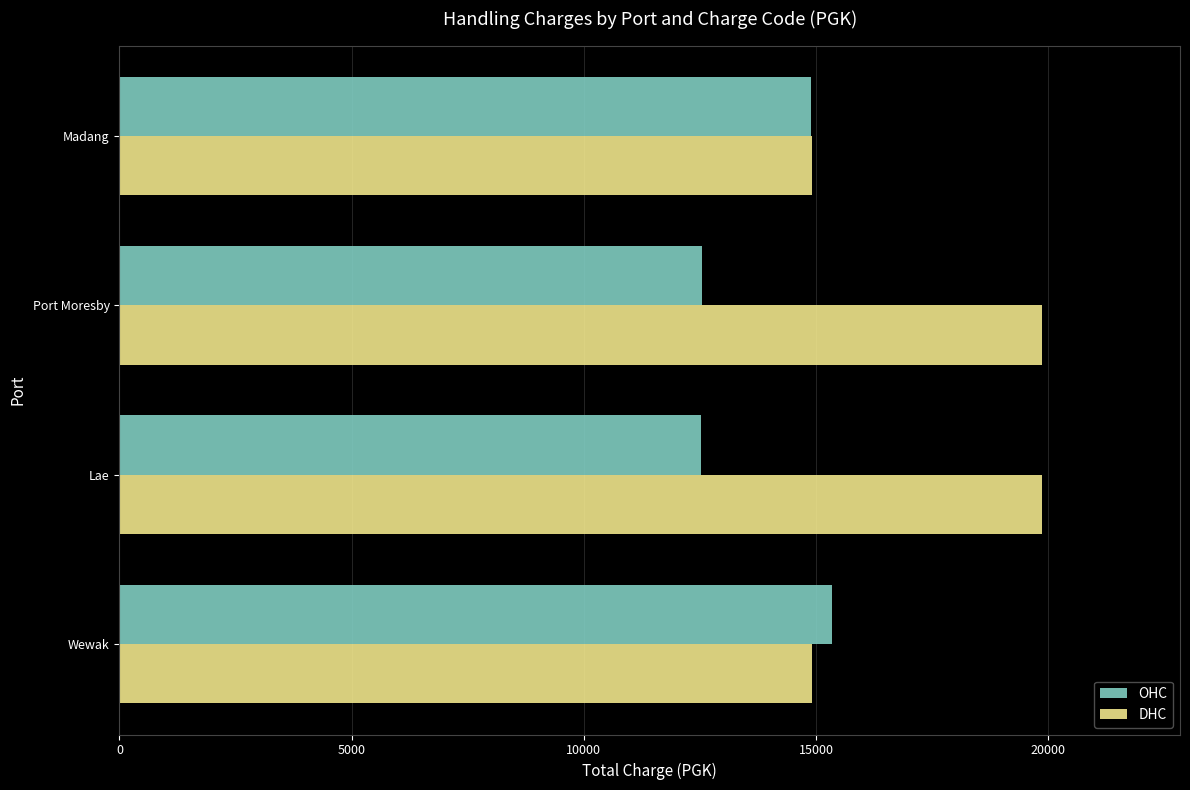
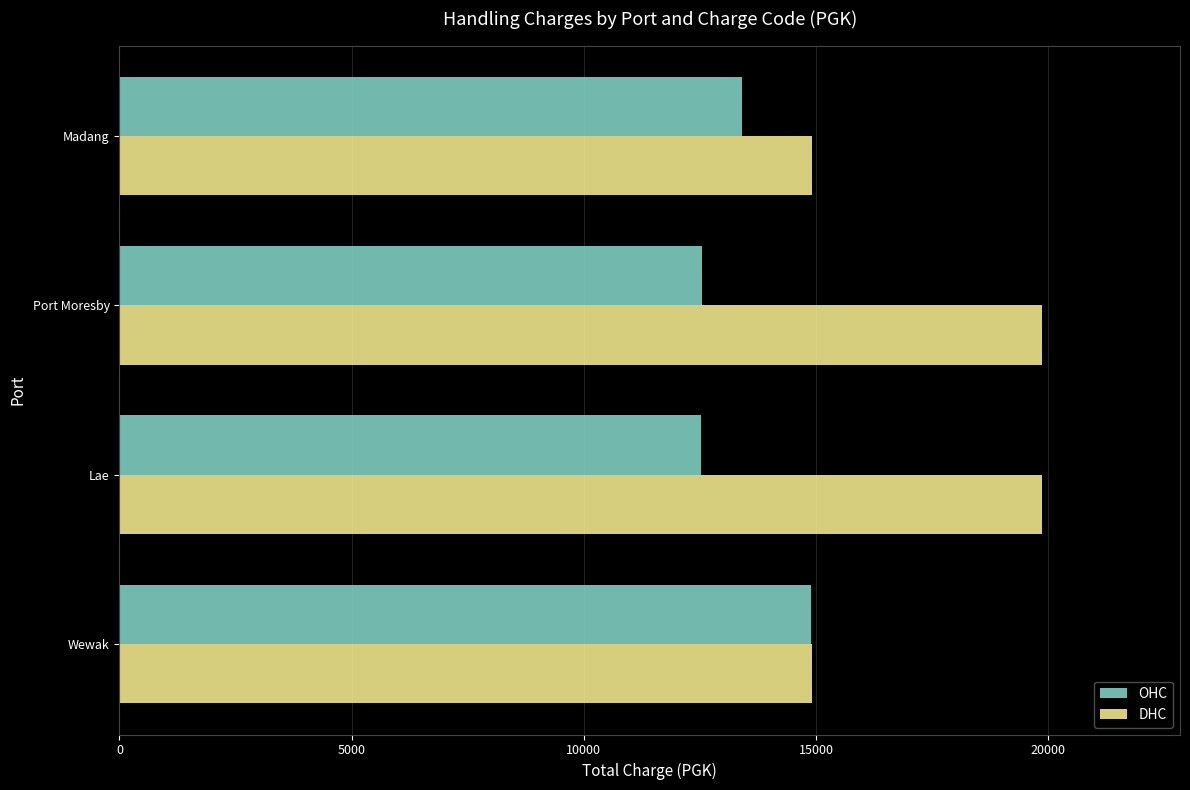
OHC, Madang: 14900 -> 13400
OHC, Wewak: 15300 -> 14900
